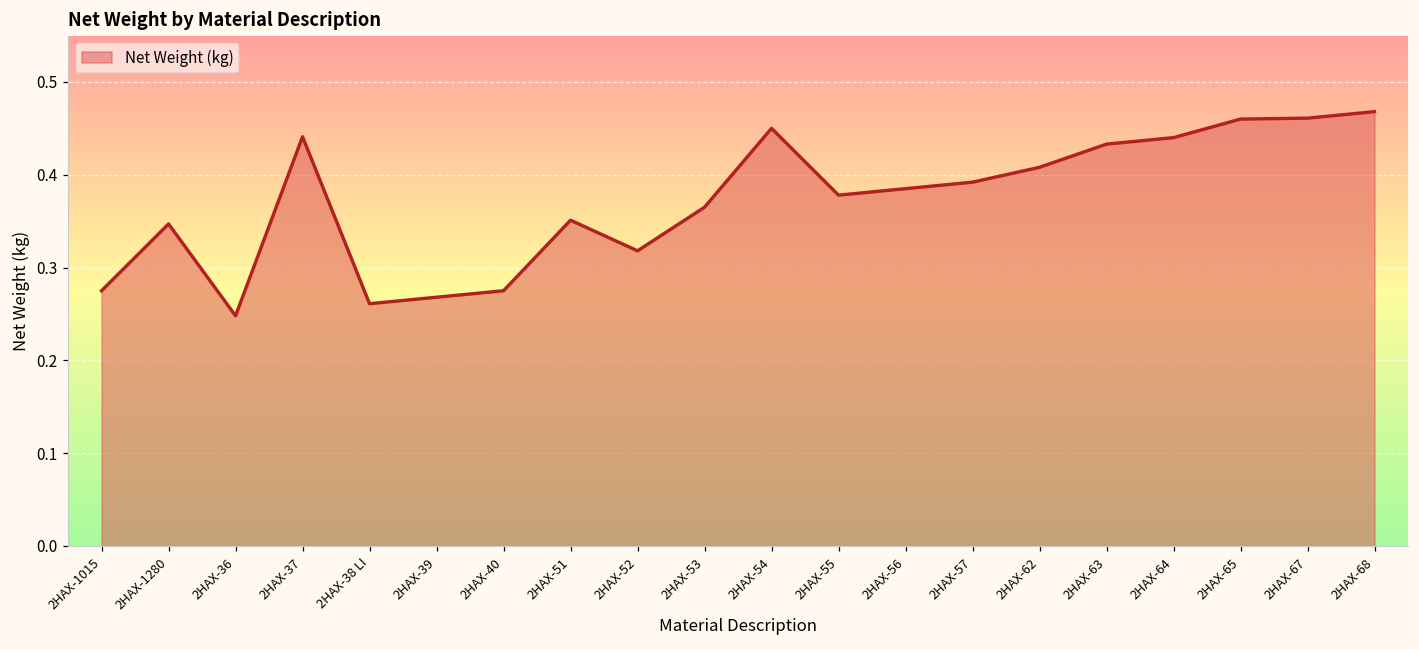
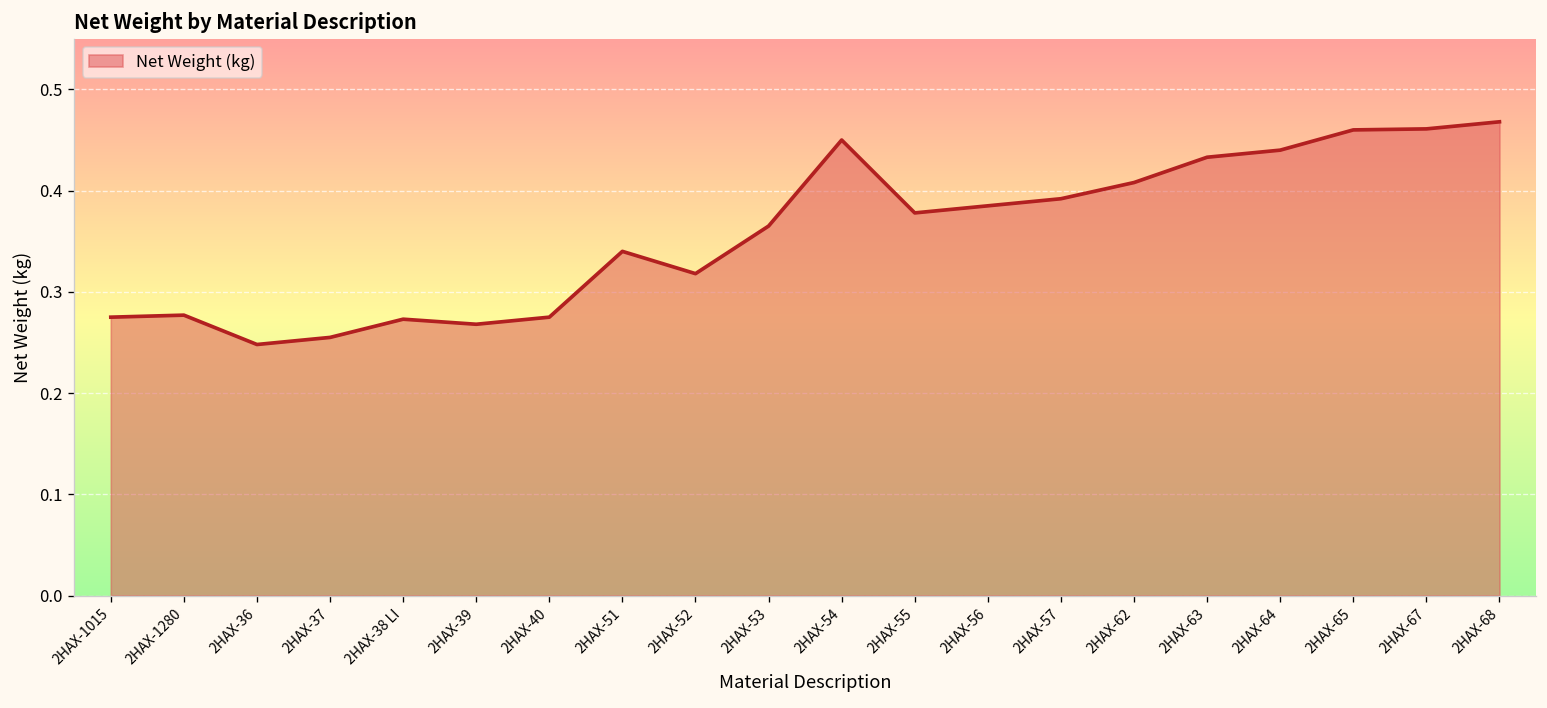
2HAX-1280: 0.35 -> 0.28
2HAX-37: 0.44 -> 0.26
2HAX-38 LI: 0.26 -> 0.27
2HAX-51: 0.35 -> 0.34
